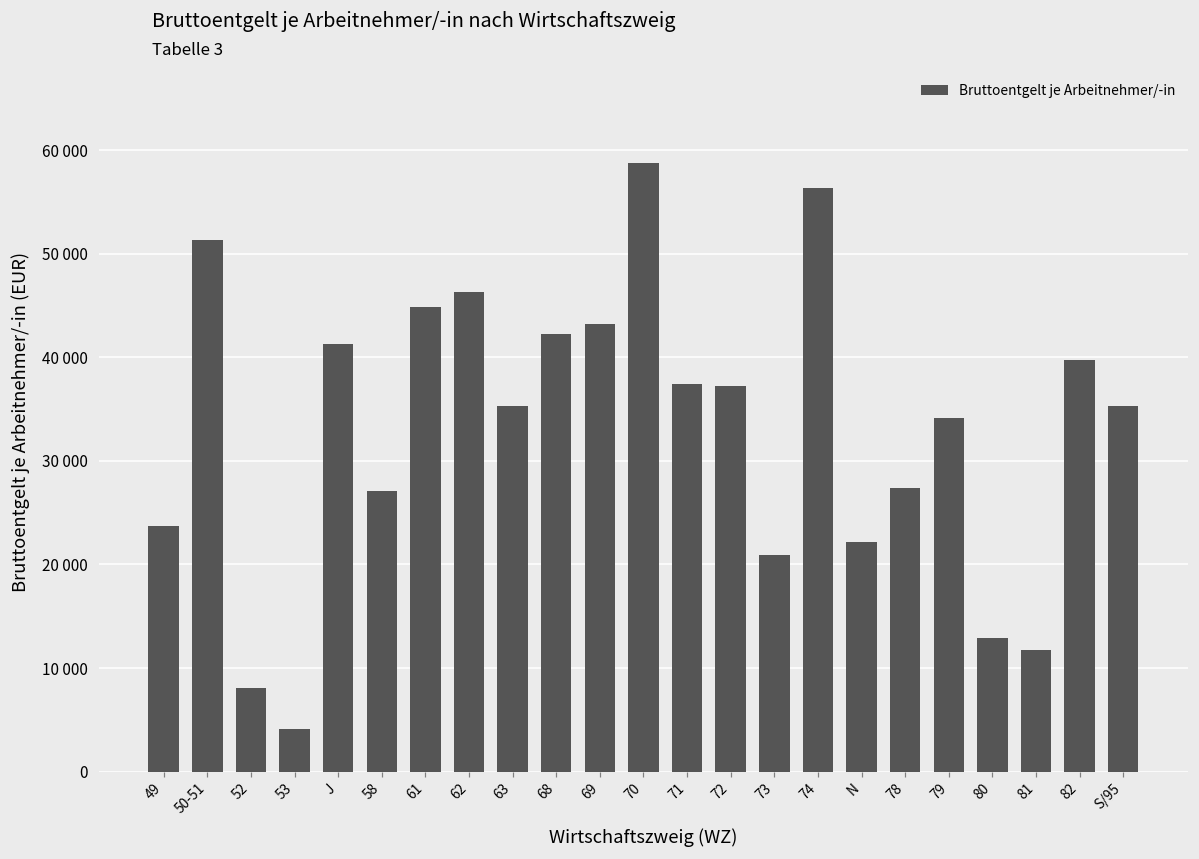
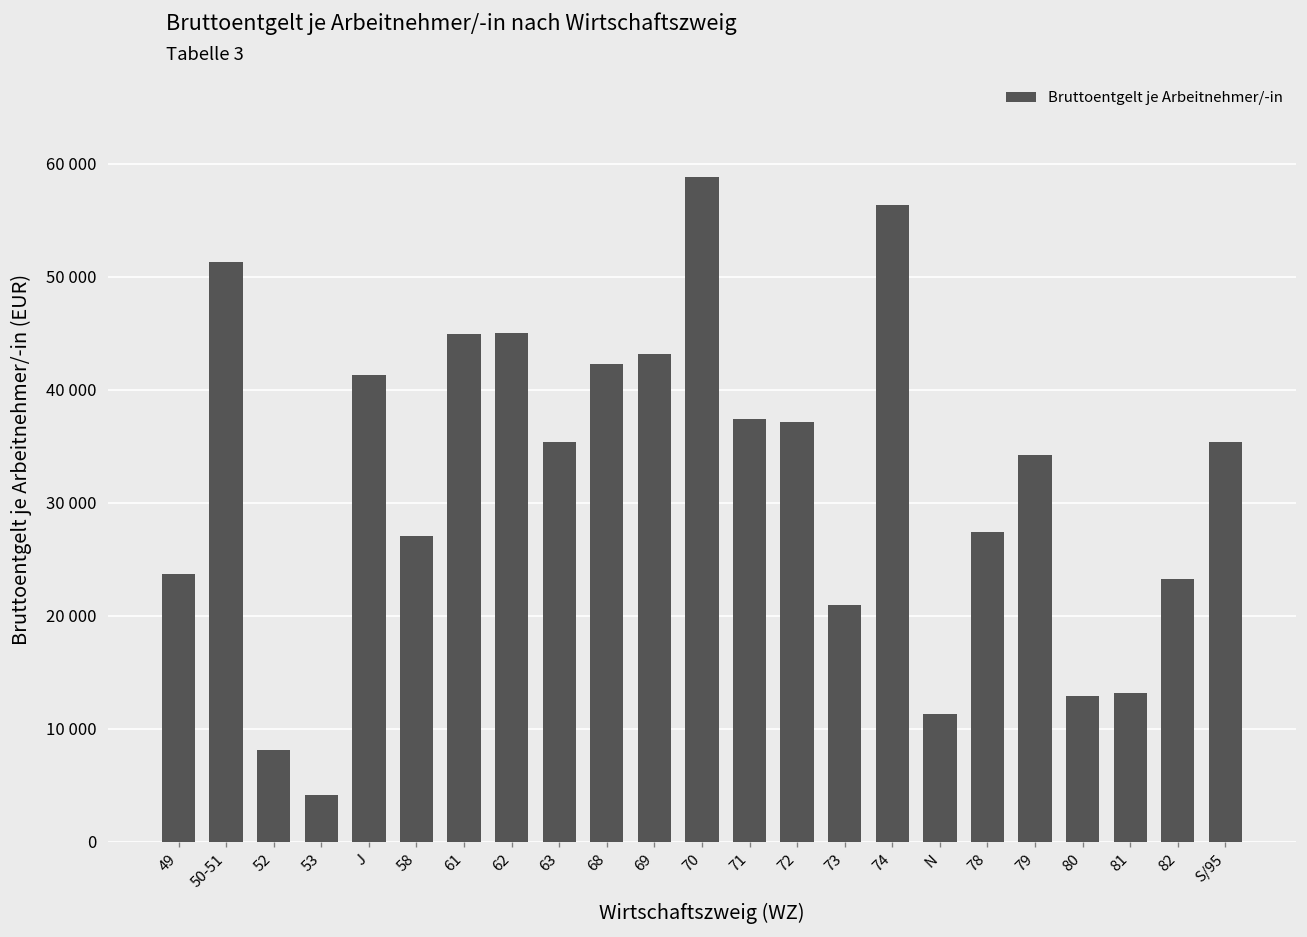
62: 46000 -> 45000
N: 22000 -> 11000
81: 12000 -> 13000
82: 40000 -> 23000
